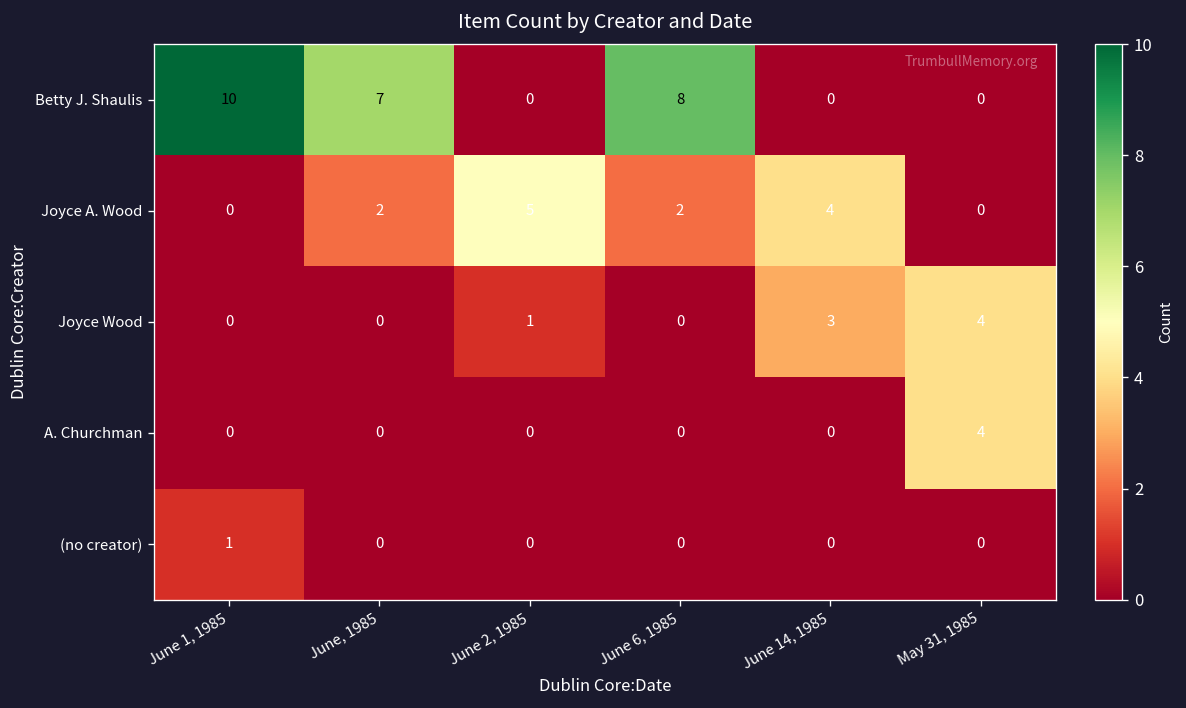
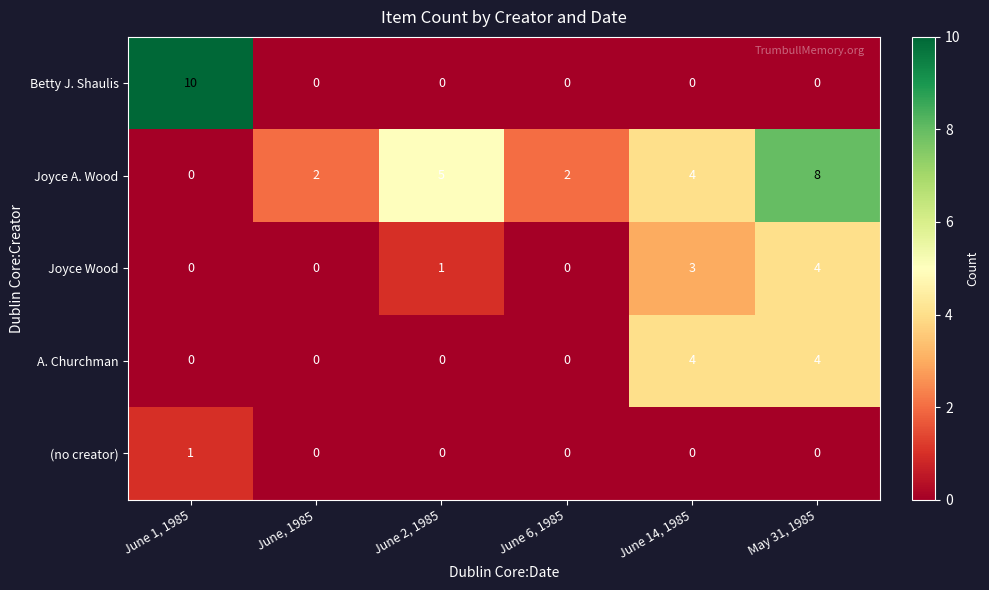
Betty J. Shaulis, June, 1985: 7 -> 0
Betty J. Shaulis, June 6, 1985: 8 -> 0
Joyce A. Wood, May 31, 1985: 0 -> 8
A. Churchman, June 14, 1985: 0 -> 4
